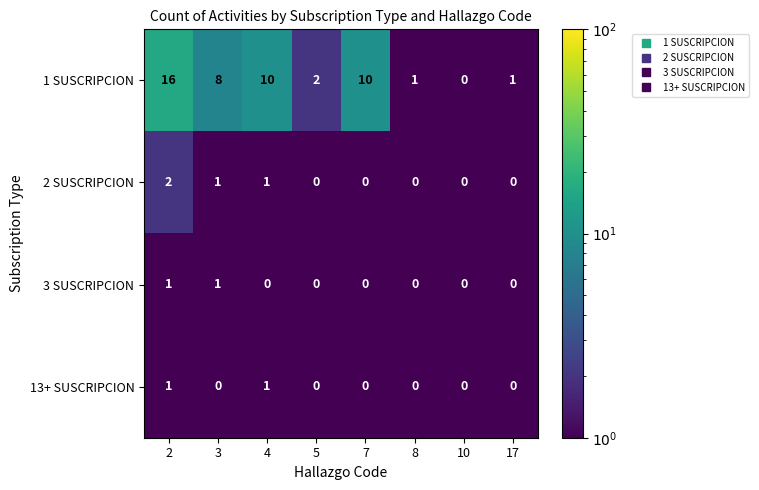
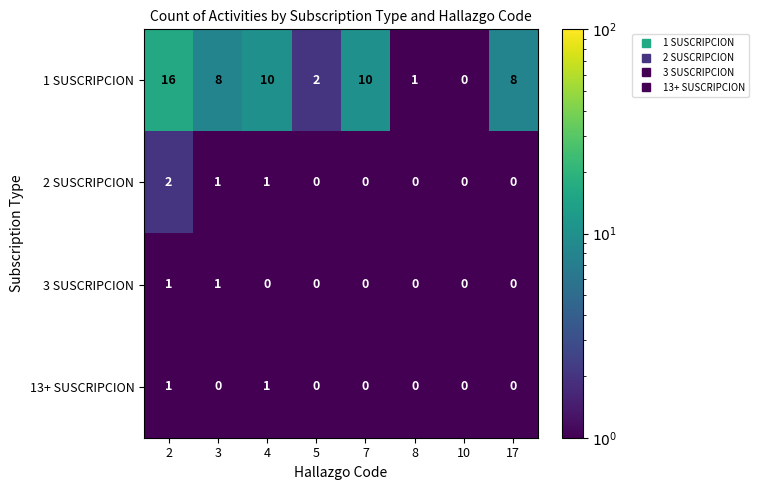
1 SUSCRIPCION, 17: 1 -> 8
